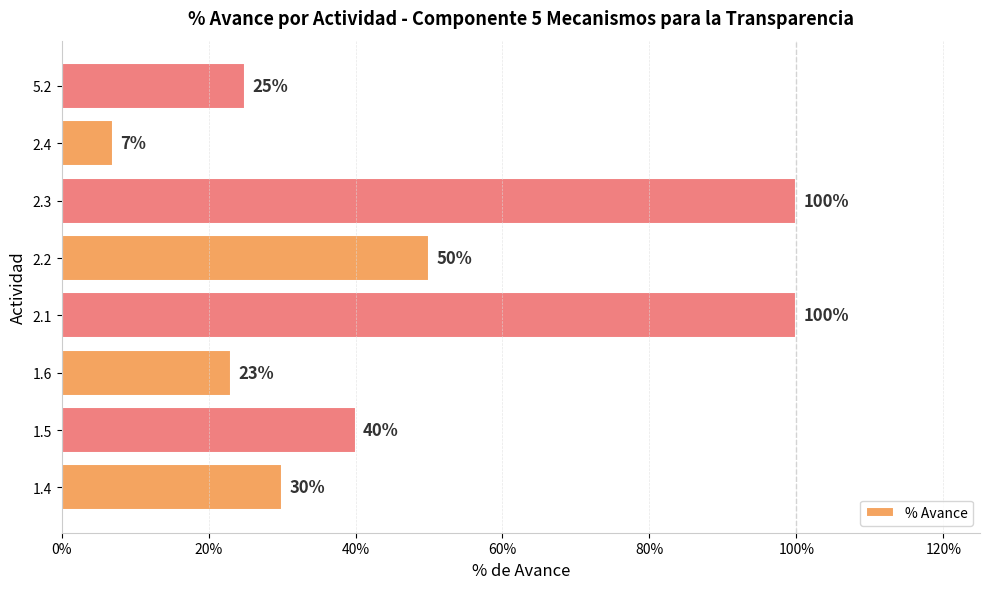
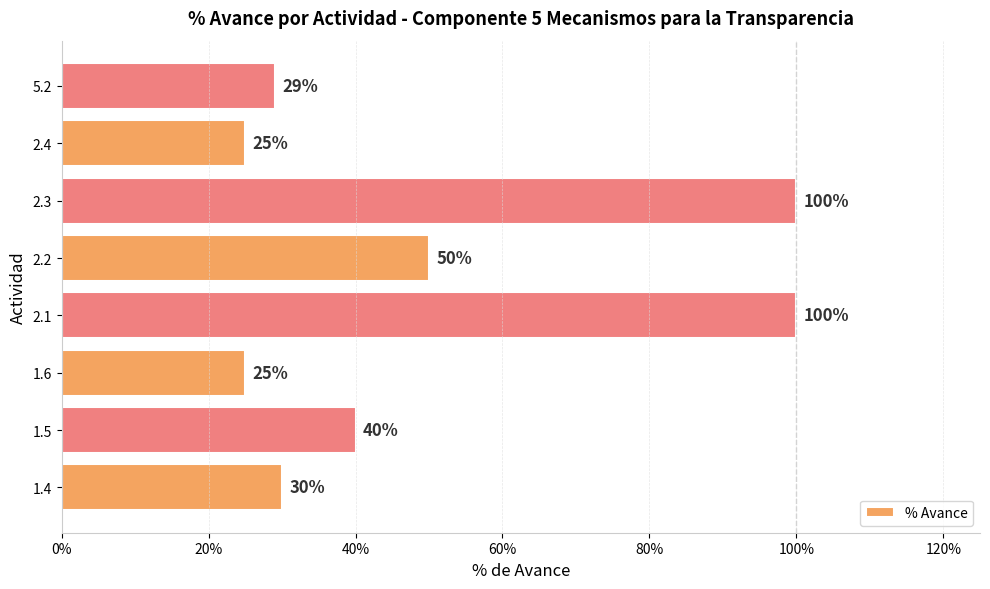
5.2: 25% -> 29%
2.4: 7% -> 25%
1.6: 23% -> 25%
